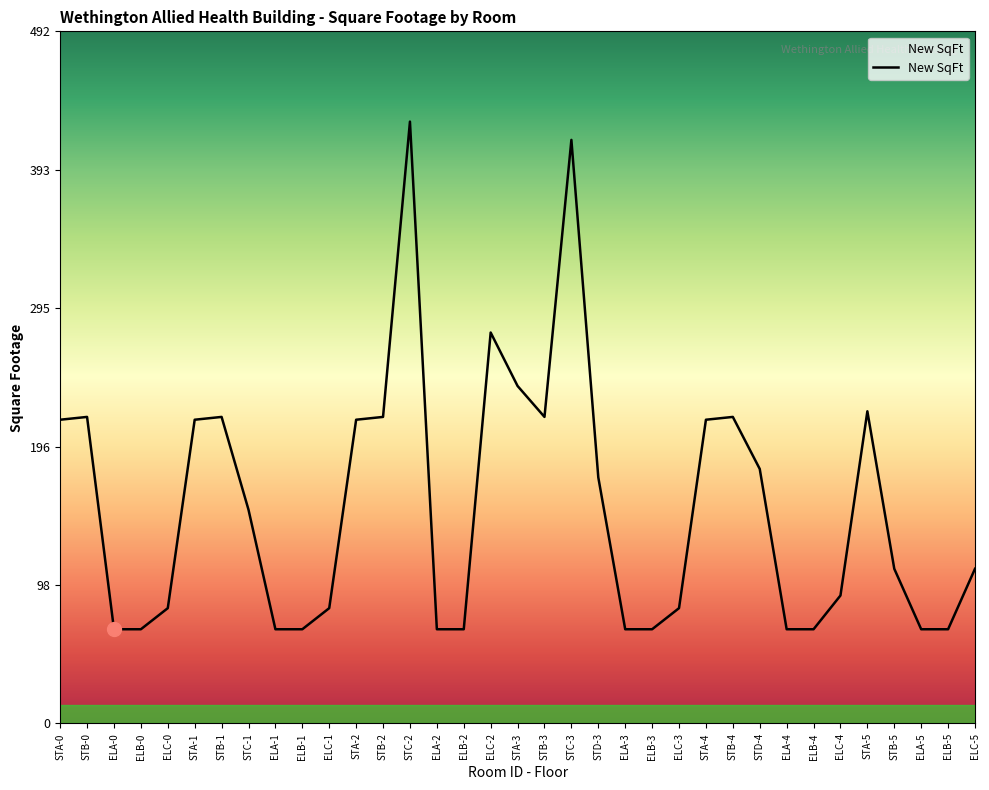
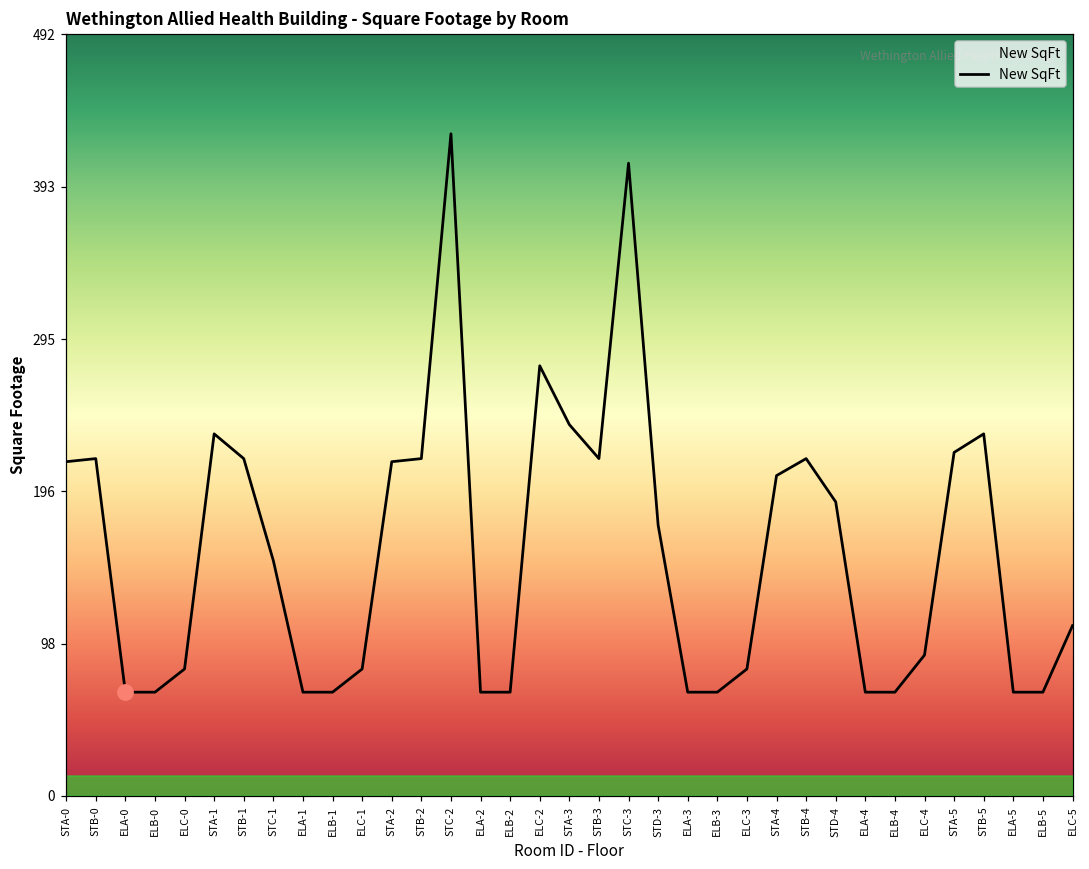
New SqFt, STA-1: 216 -> 234
New SqFt, STC-3: 415 -> 409
New SqFt, STA-4: 216 -> 207
New SqFt, STD-4: 181 -> 190
New SqFt, STB-5: 110 -> 234
